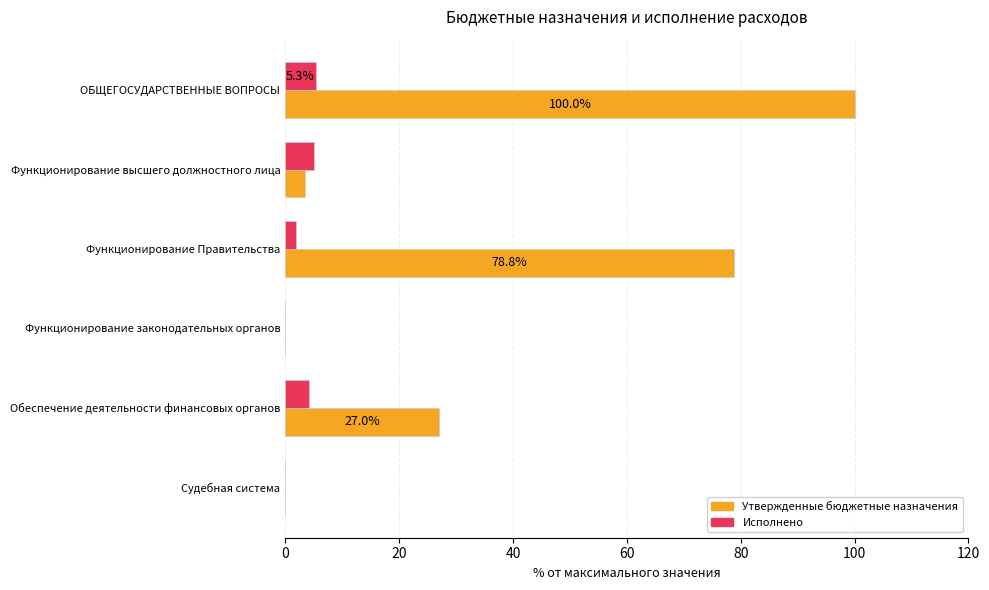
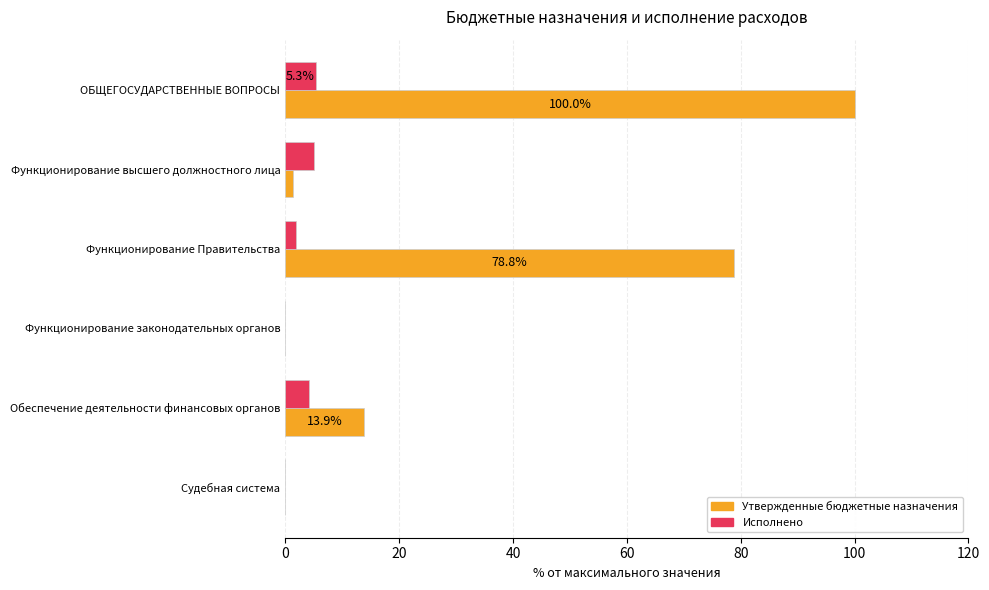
Утвержденные бюджетные назначения, Функционирование высшего должностного лица: 3 -> 1
Утвержденные бюджетные назначения, Обеспечение деятельности финансовых органов: 27.0% -> 13.9%
